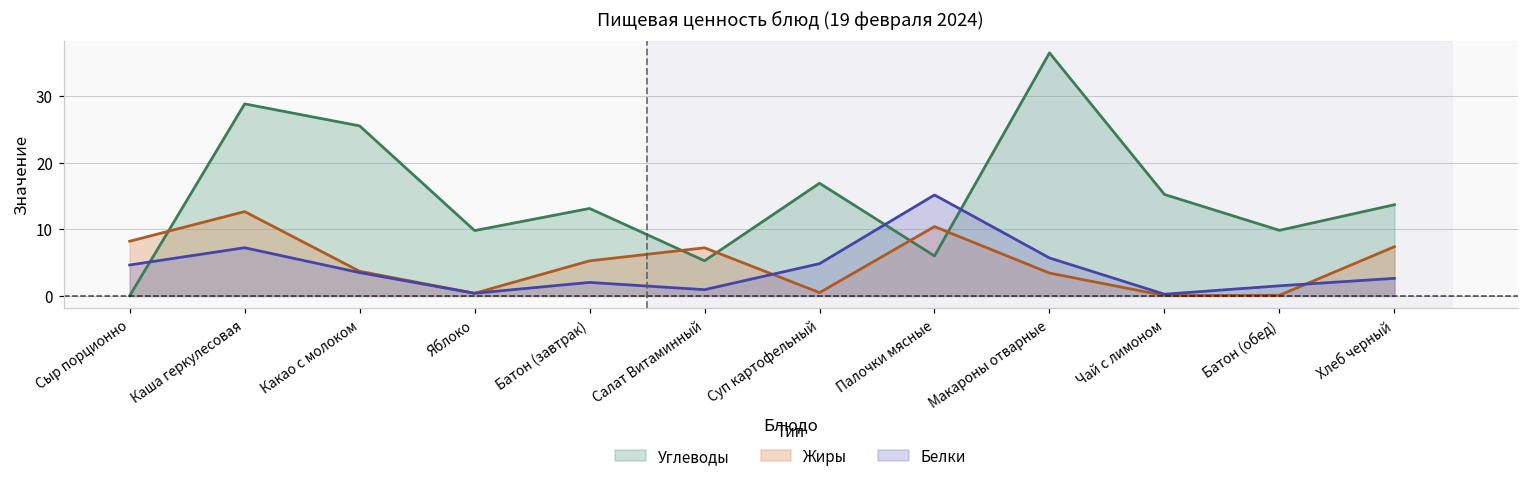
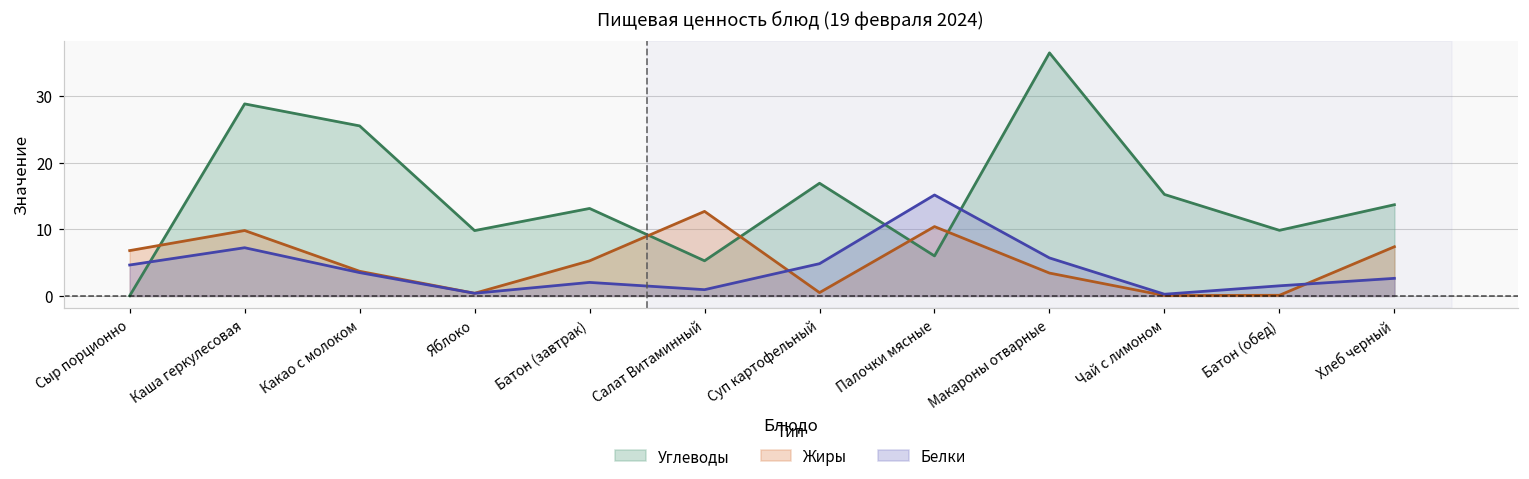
Жиры, Сыр порционно: 8 -> 7
Жиры, Каша геркулесовая: 13 -> 10
Жиры, Салат Витаминный: 7 -> 13
